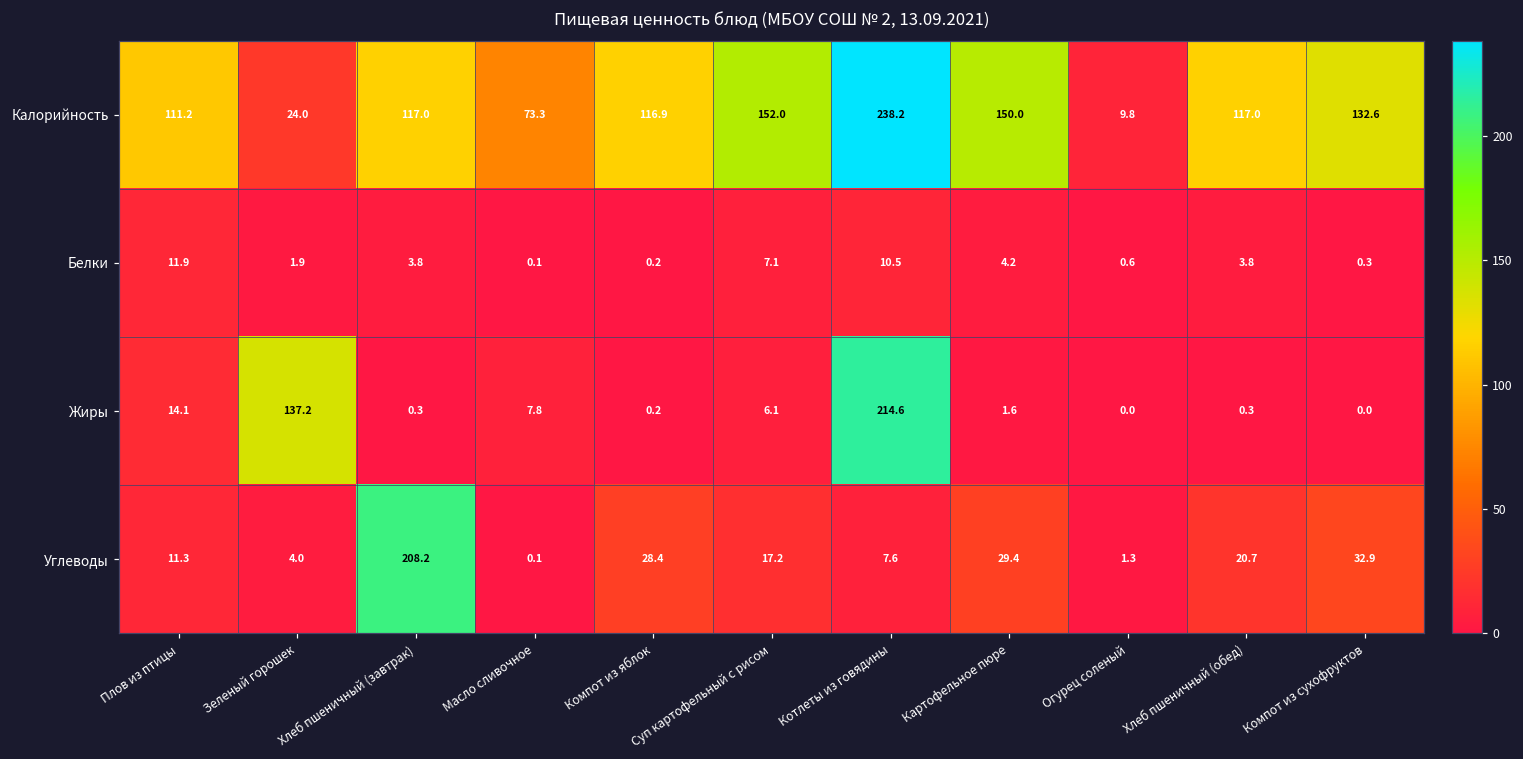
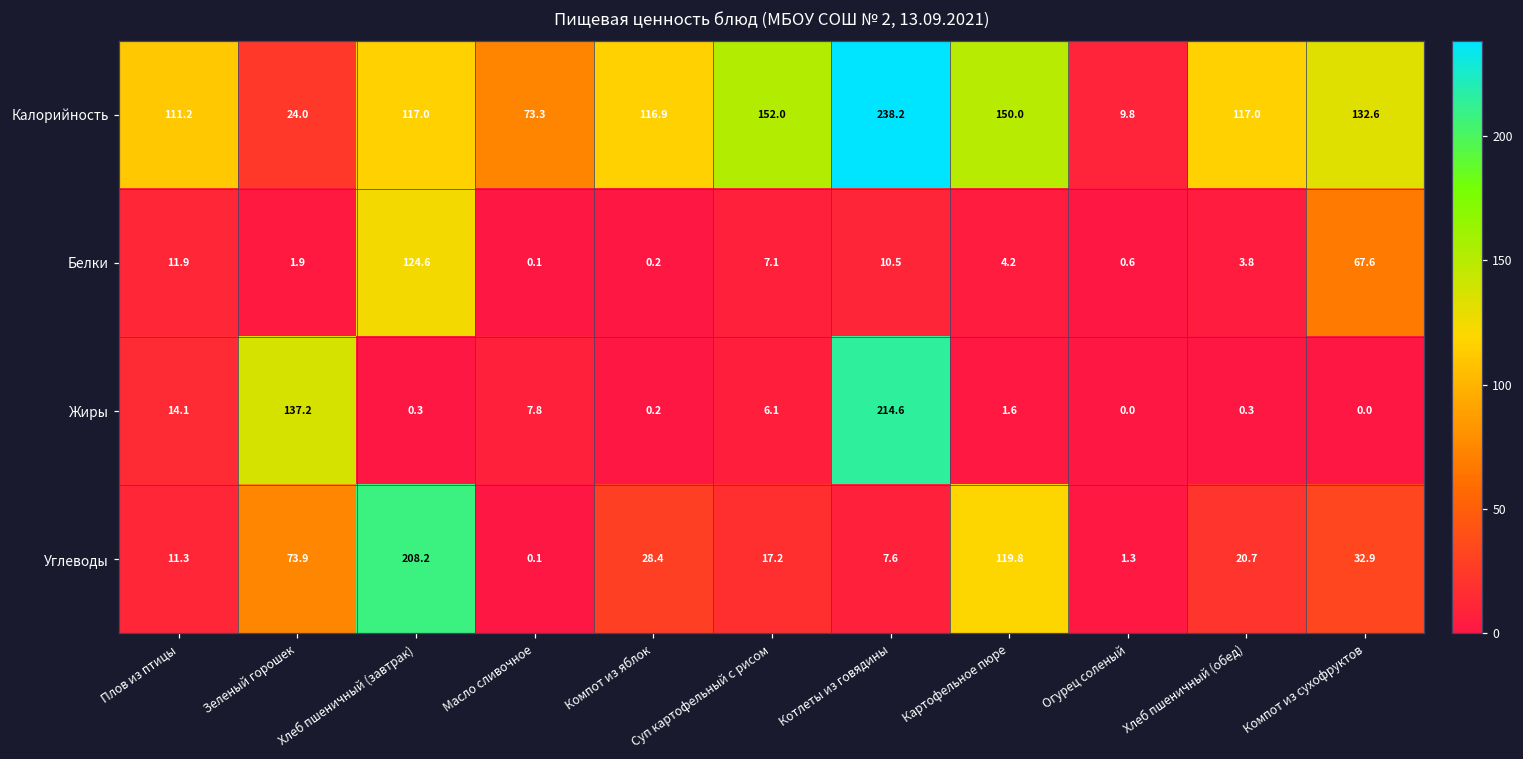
Белки, Хлеб пшеничный (завтрак): 3.8 -> 124.6
Белки, Компот из сухофруктов: 0.3 -> 67.6
Углеводы, Зеленый горошек: 4.0 -> 73.9
Углеводы, Картофельное пюре: 29.4 -> 119.8
